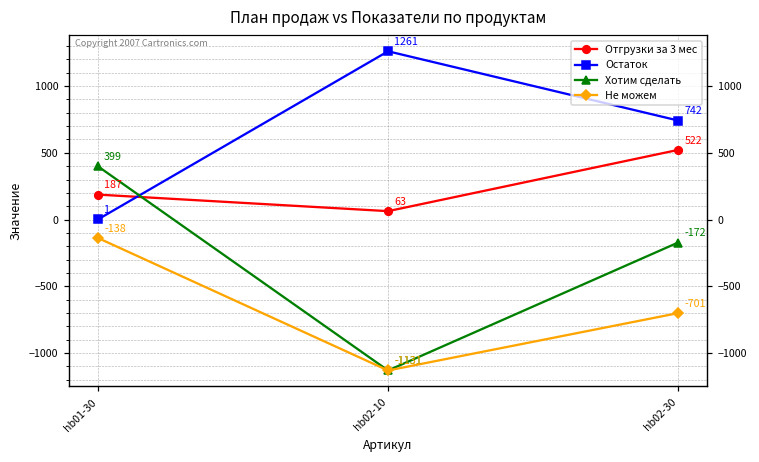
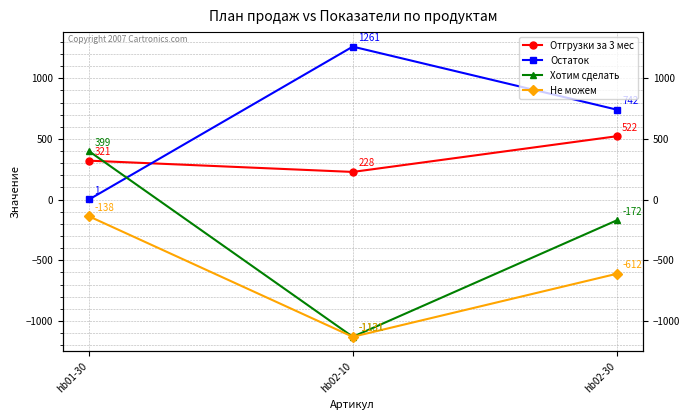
Отгрузки за 3 мес, hb01-30: 187 -> 321
Отгрузки за 3 мес, hb02-10: 63 -> 228
Не можем, hb02-30: -701 -> -612
